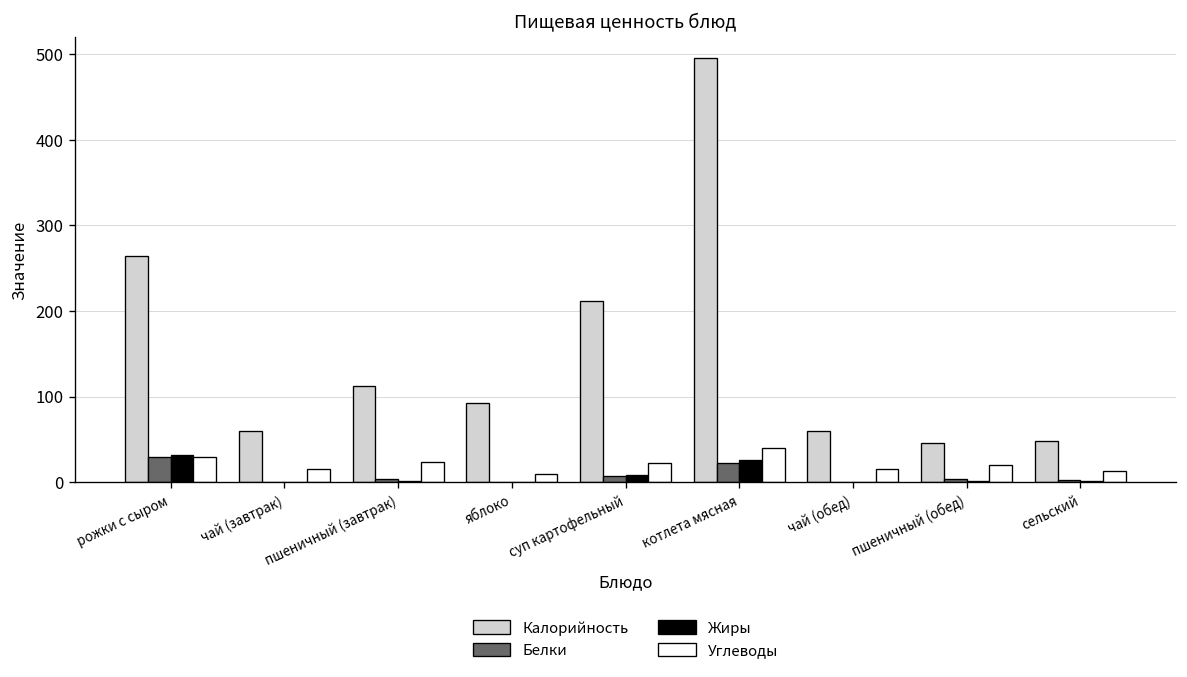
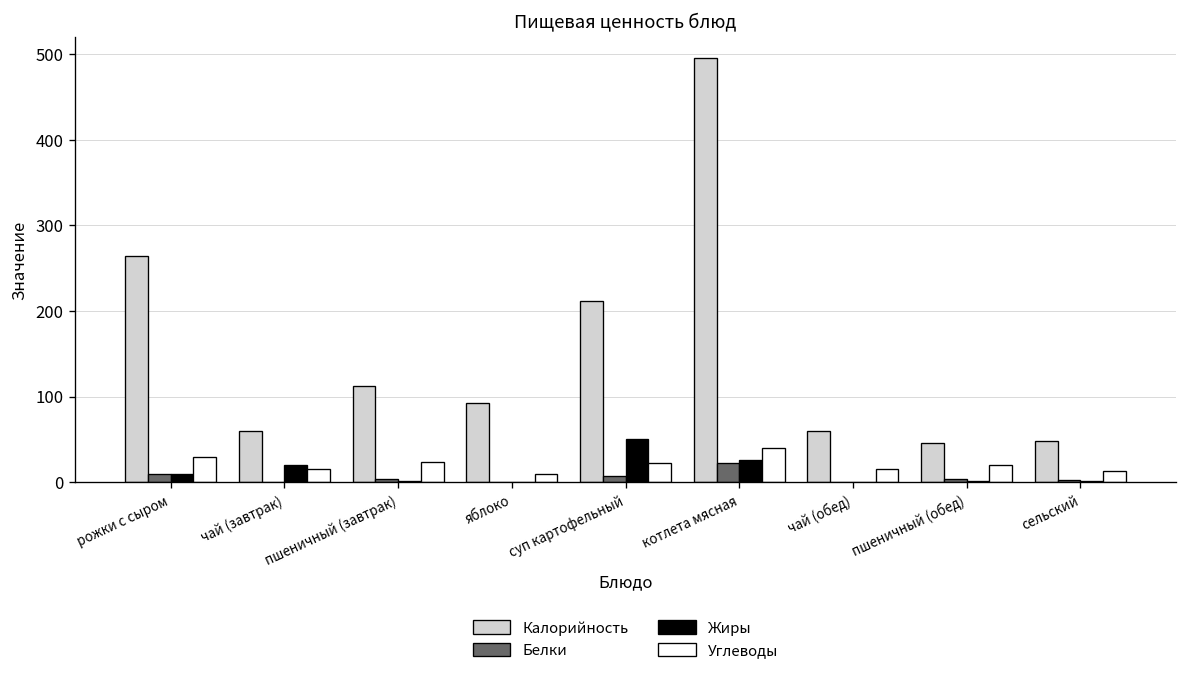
Белки, рожки с сыром: 30 -> 10
Жиры, рожки с сыром: 30 -> 10
Жиры, чай (завтрак): 0 -> 20
Жиры, суп картофельный: 10 -> 50
